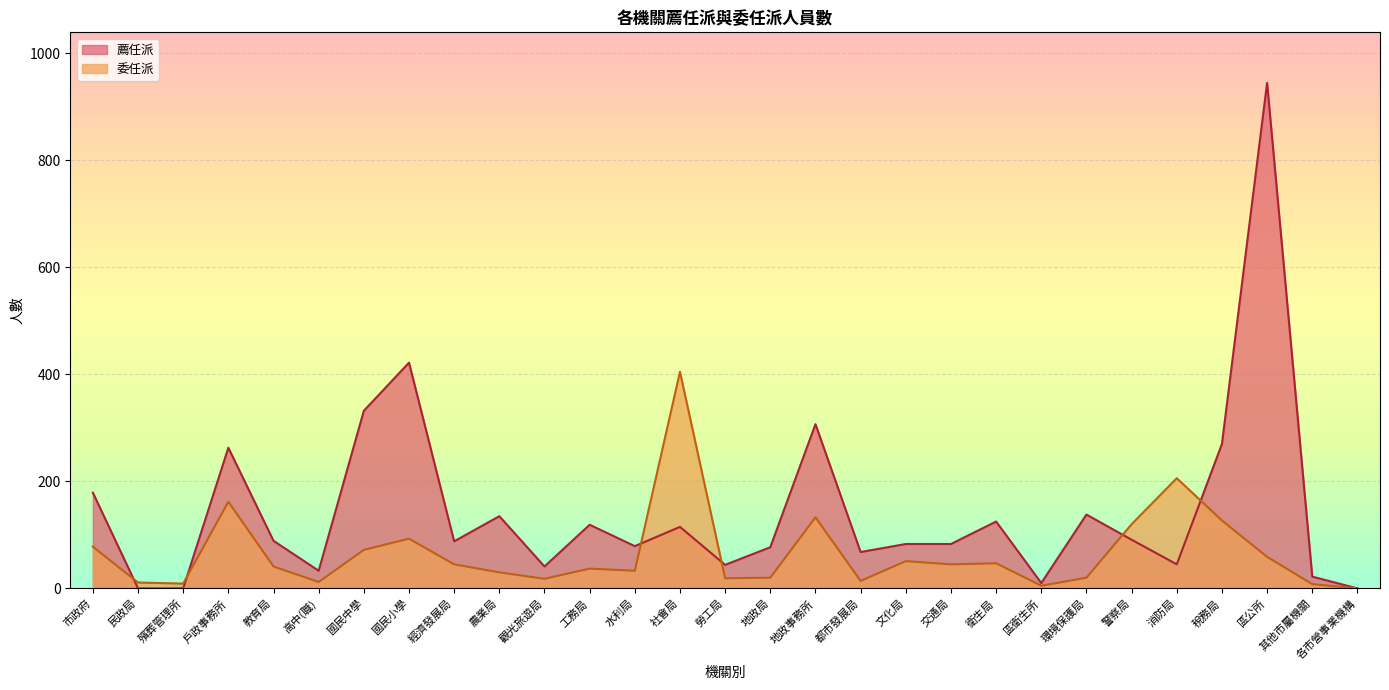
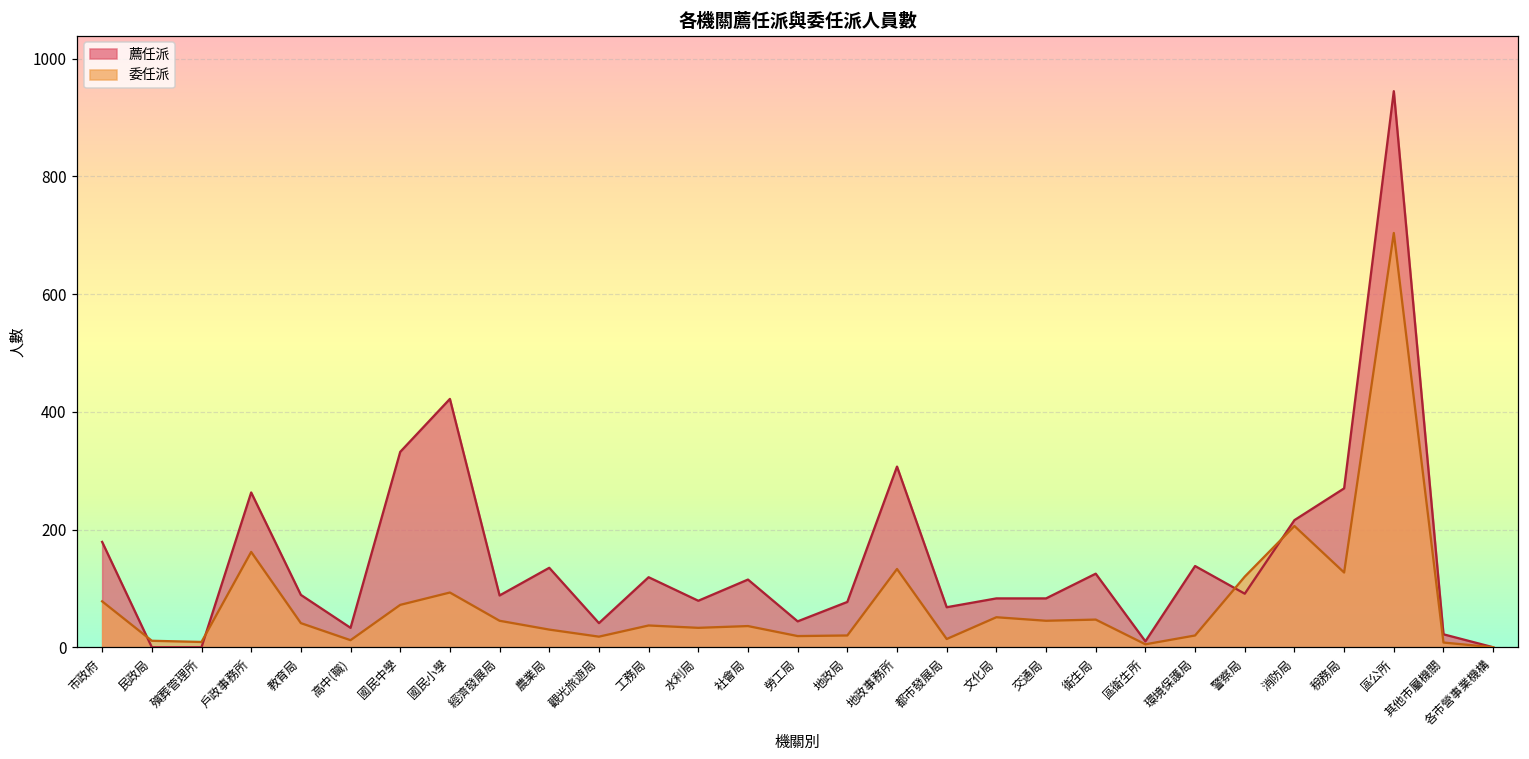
委任派, 社會局: 410 -> 40
薦任派, 消防局: 50 -> 220
委任派, 區公所: 60 -> 700
